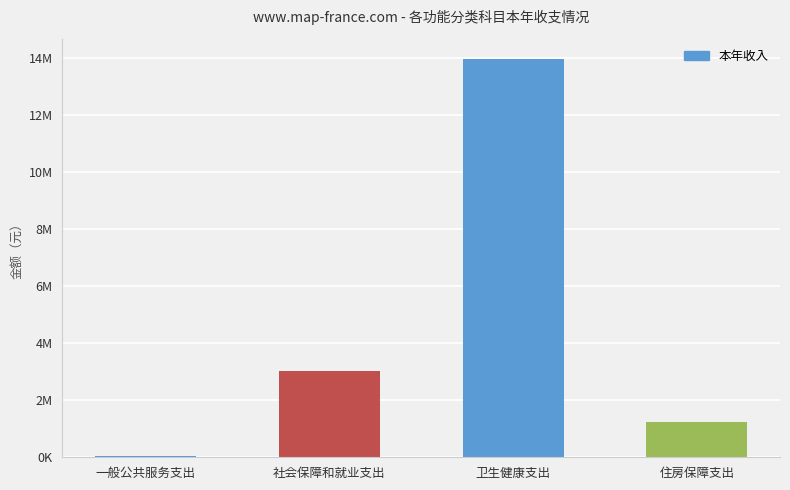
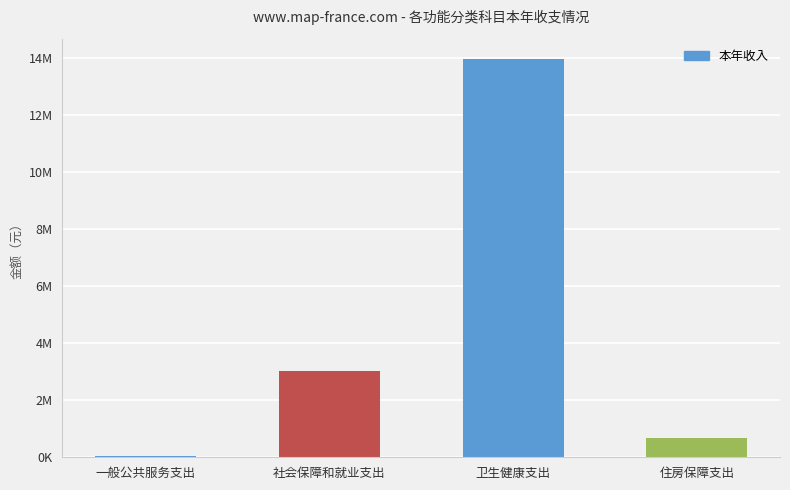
住房保障支出: 1200000 -> 700000
